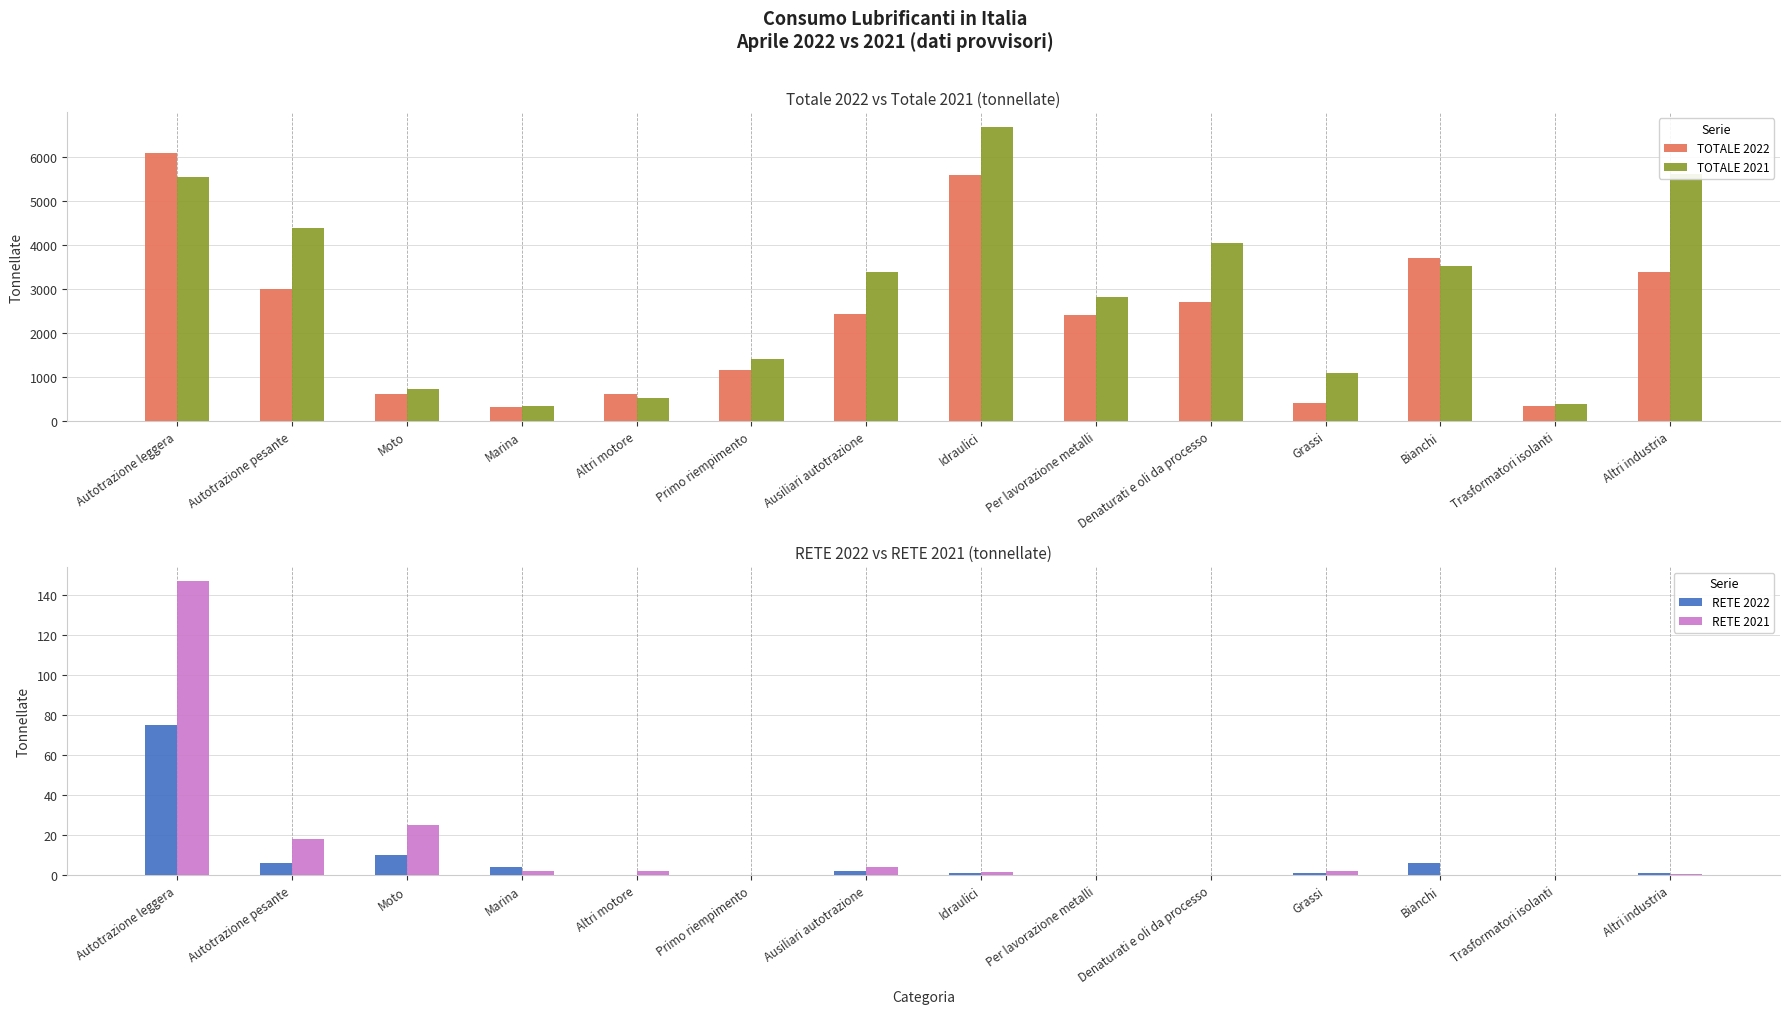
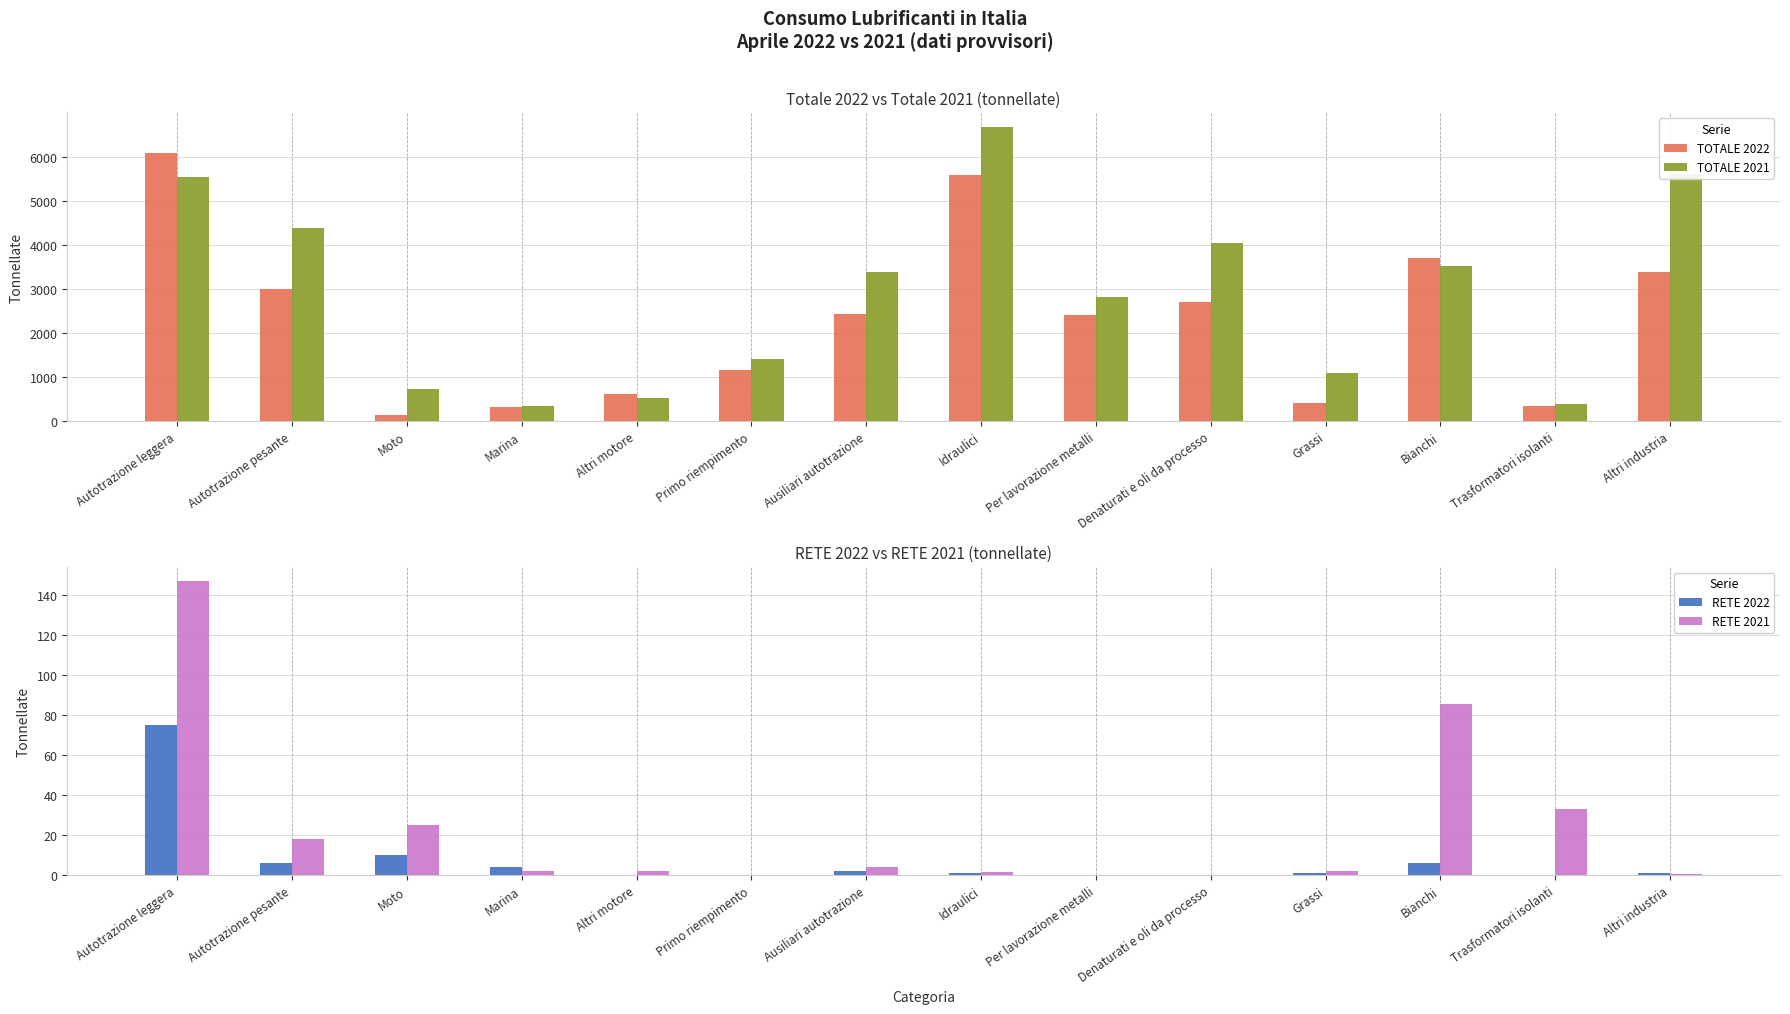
Totale 2022 vs Totale 2021 (tonnellate), TOTALE 2022, Moto: 600 -> 100
RETE 2022 vs RETE 2021 (tonnellate), RETE 2021, Bianchi: 0 -> 86
RETE 2022 vs RETE 2021 (tonnellate), RETE 2021, Trasformatori isolanti: 0 -> 33
